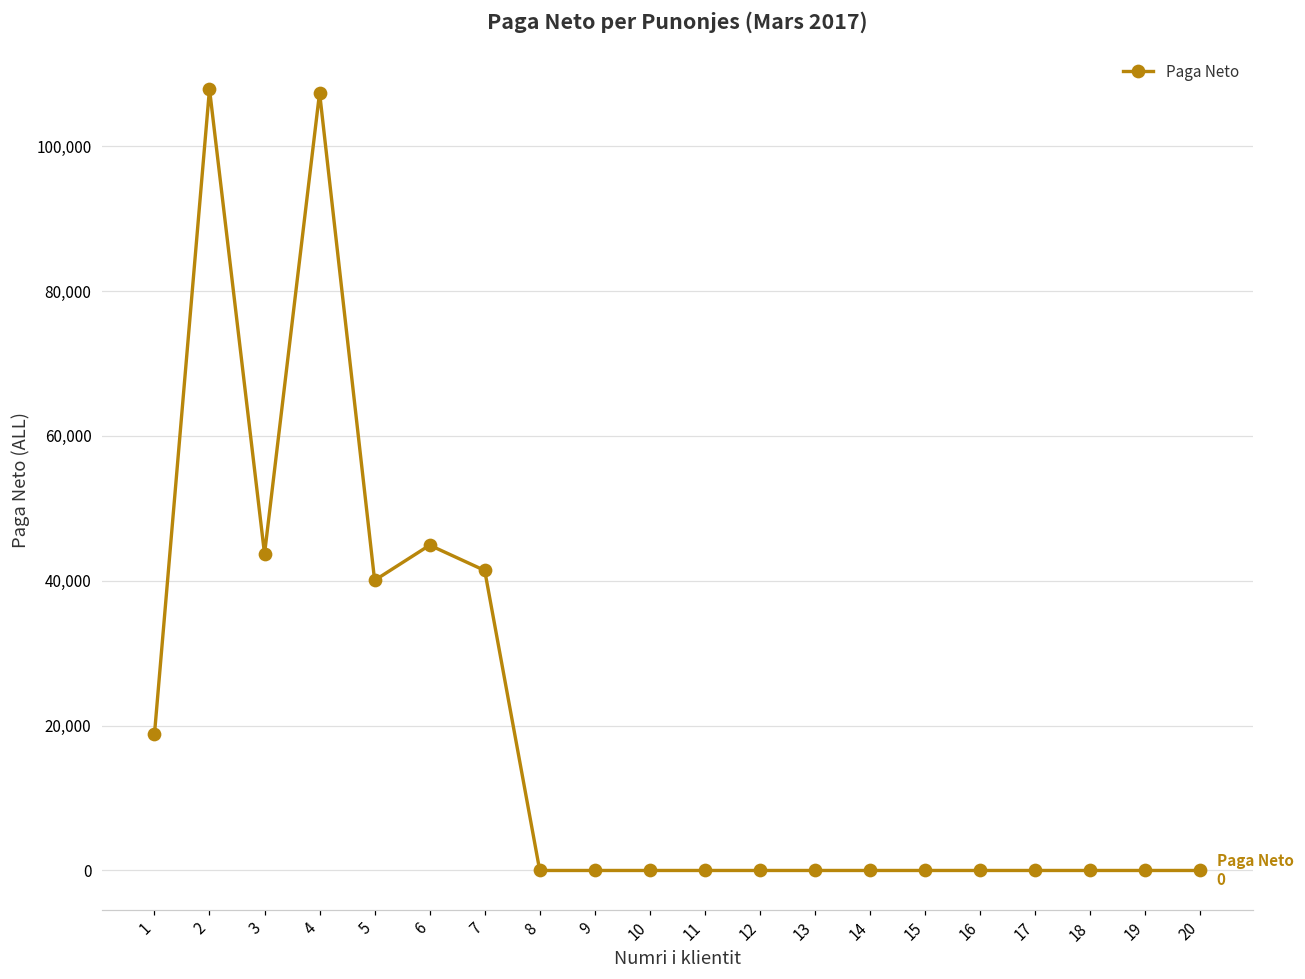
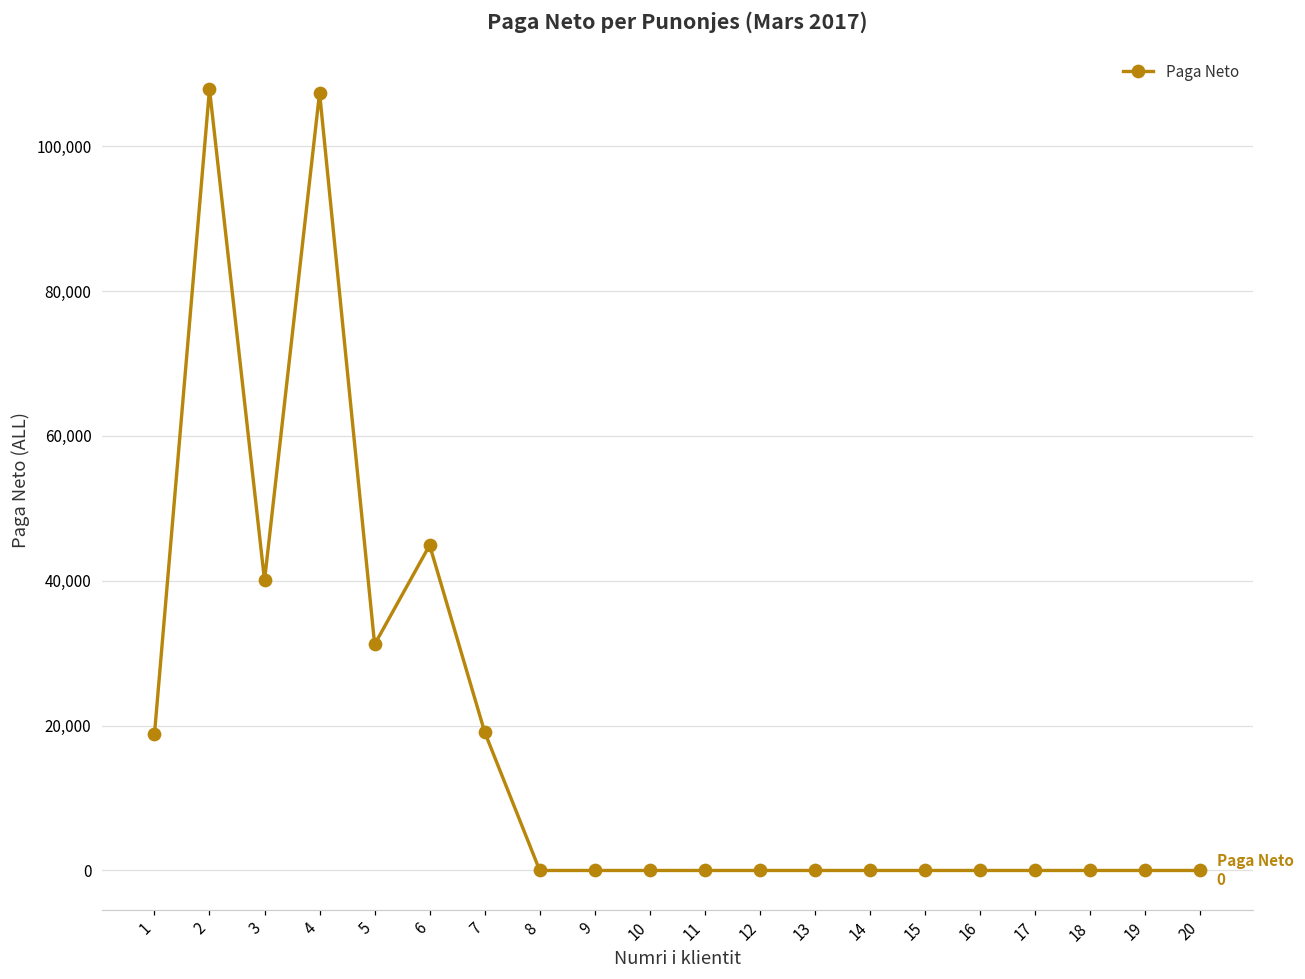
3: 44,000 -> 40,000
5: 40,000 -> 31,000
7: 41,000 -> 19,000
